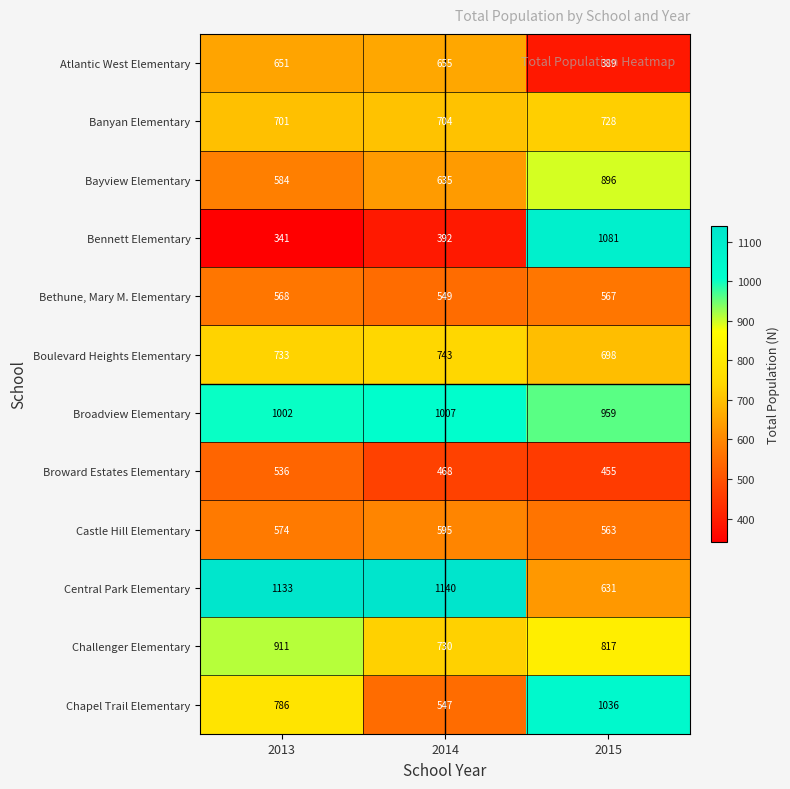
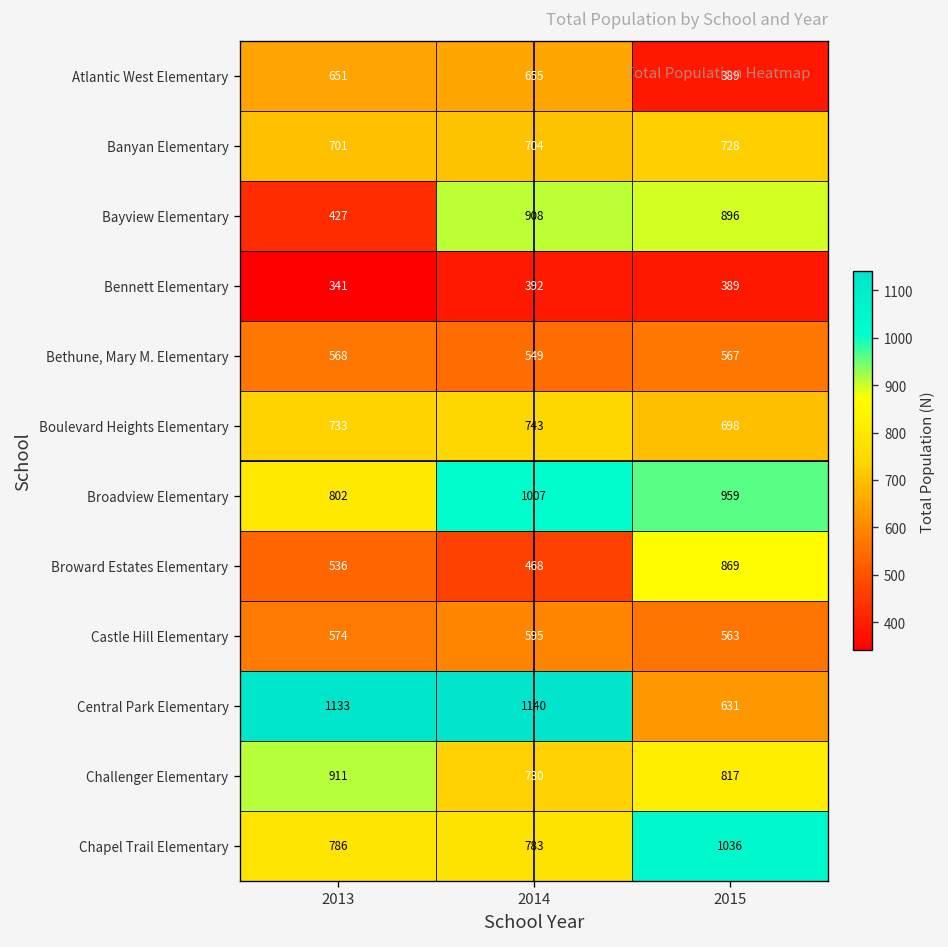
Bayview Elementary, 2013: 584 -> 427
Bayview Elementary, 2014: 635 -> 908
Bennett Elementary, 2015: 1081 -> 389
Broadview Elementary, 2013: 1002 -> 802
Broward Estates Elementary, 2015: 455 -> 869
Chapel Trail Elementary, 2014: 547 -> 783
